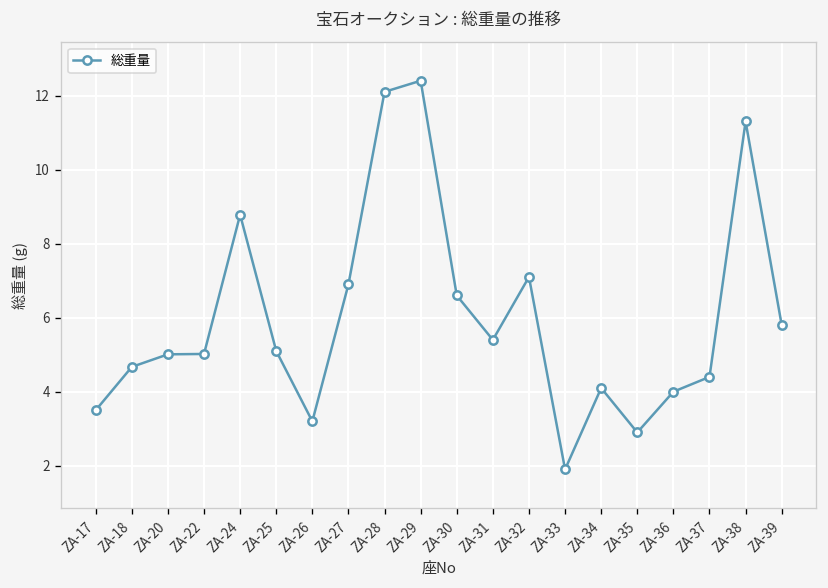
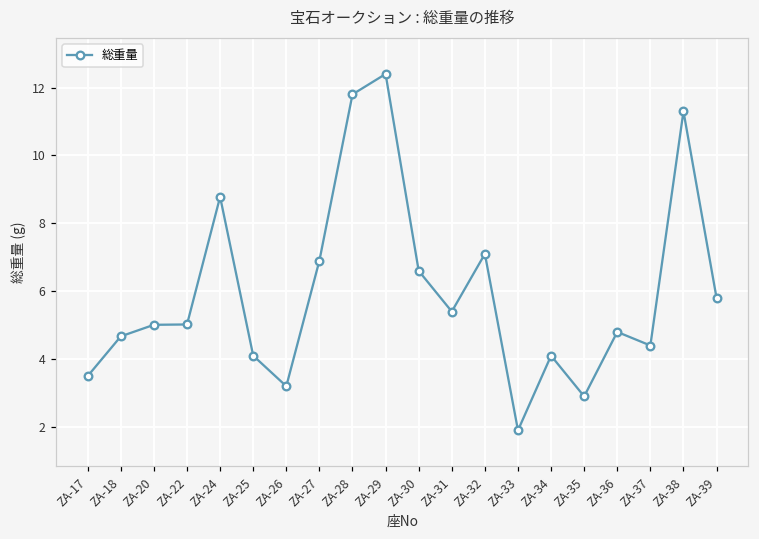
ZA-25: 5.1 -> 4.1
ZA-28: 12.1 -> 11.8
ZA-36: 4.0 -> 4.8
